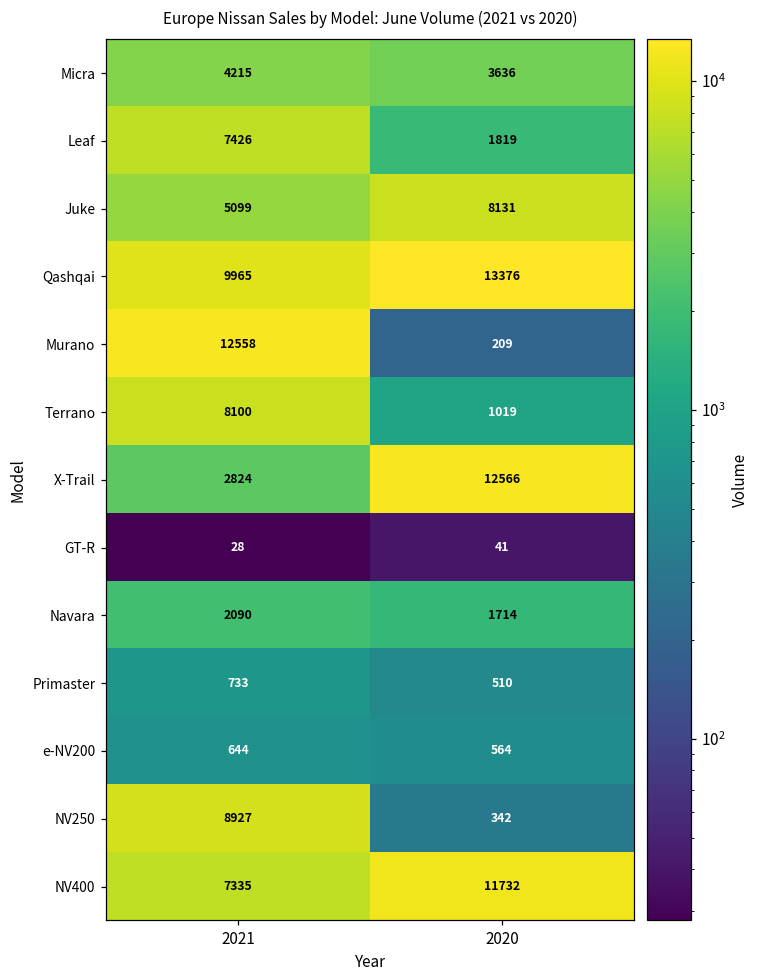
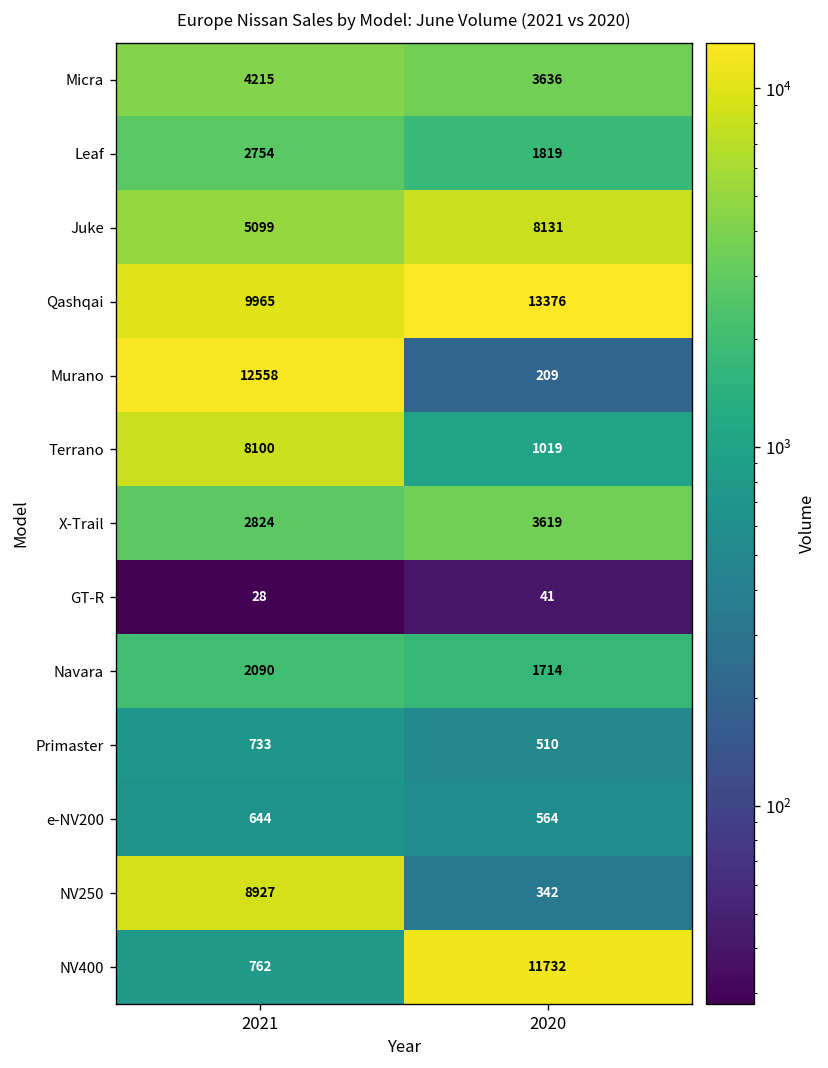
Leaf, 2021: 7426 -> 2754
X-Trail, 2020: 12566 -> 3619
NV400, 2021: 7335 -> 762
